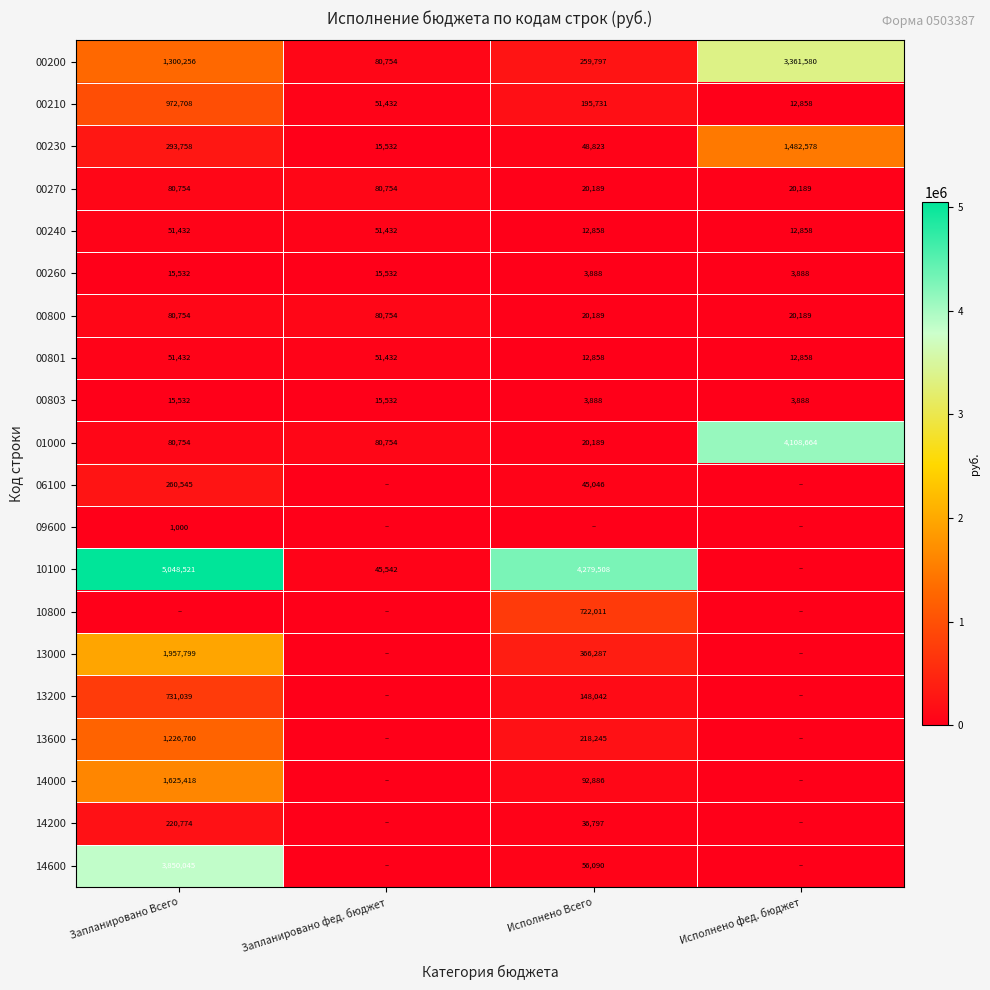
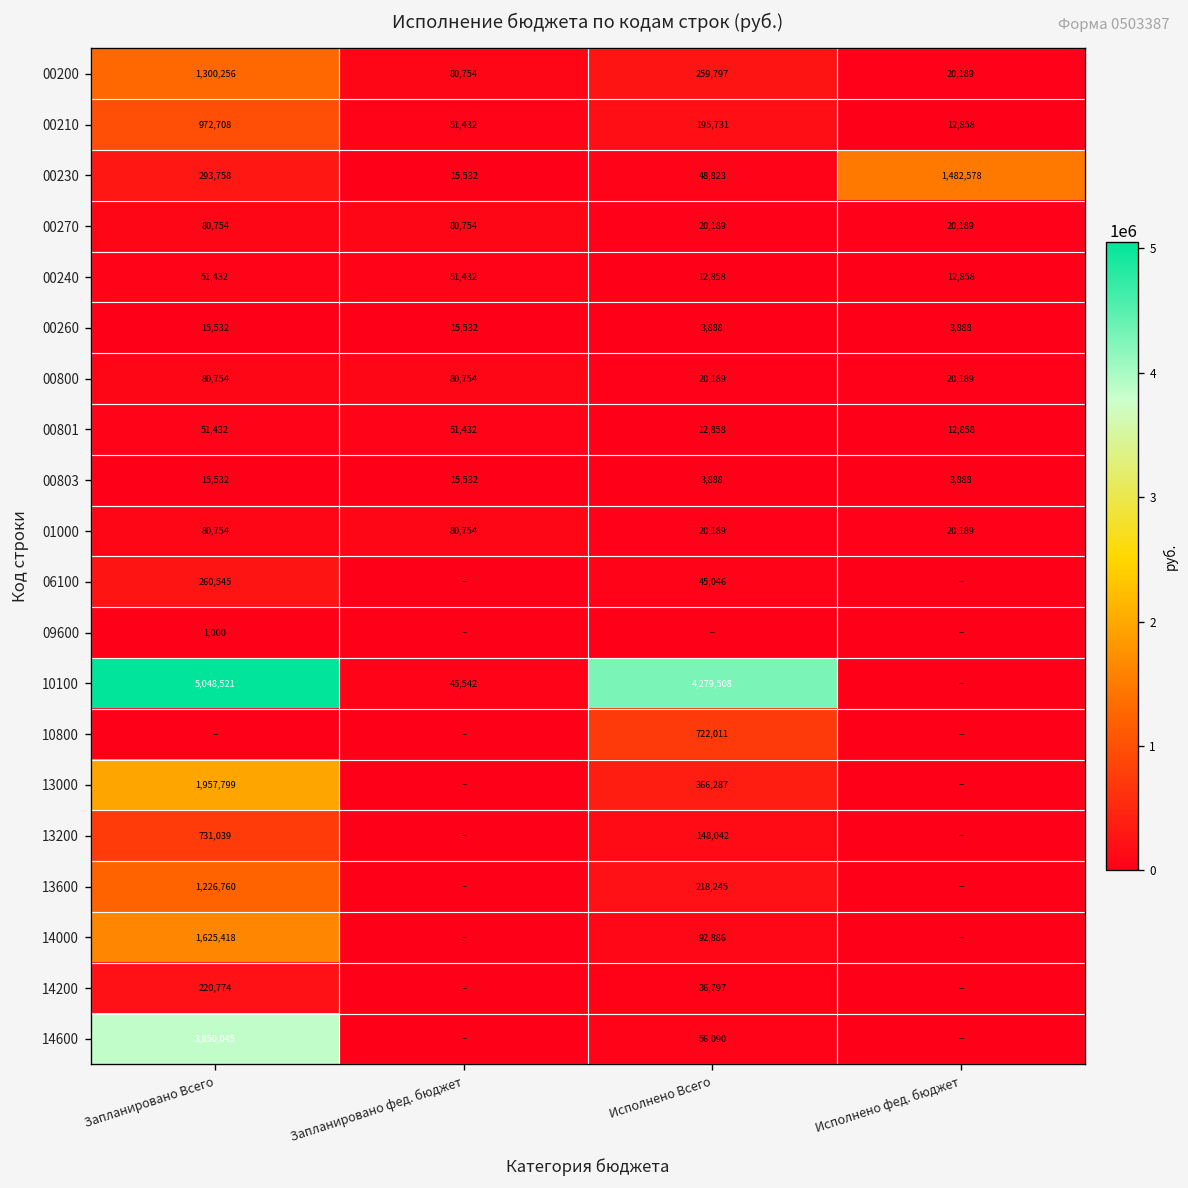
00200, Исполнено фед. бюджет: 3,361,580 -> 20,189
01000, Исполнено фед. бюджет: 4,108,664 -> 20,189
